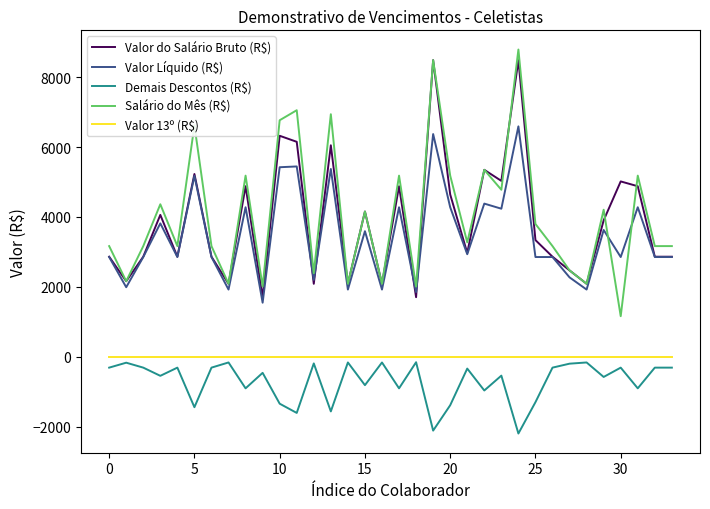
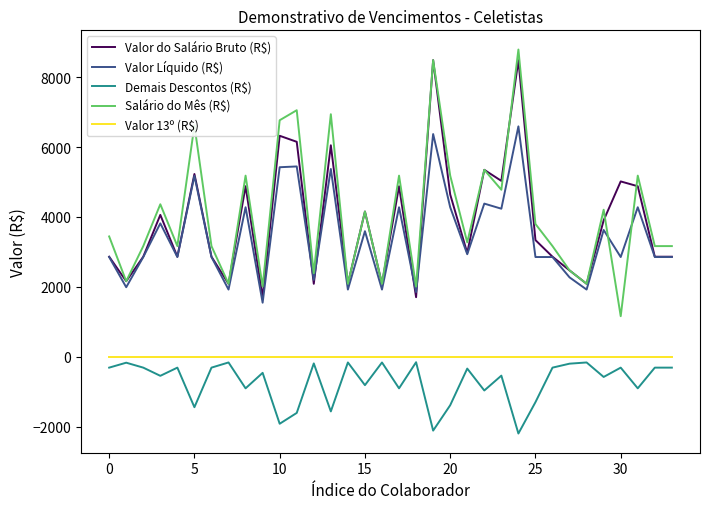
Salário do Mês (R$), 0: 3200 -> 3400
Demais Descontos (R$), 10: -1300 -> -1900
